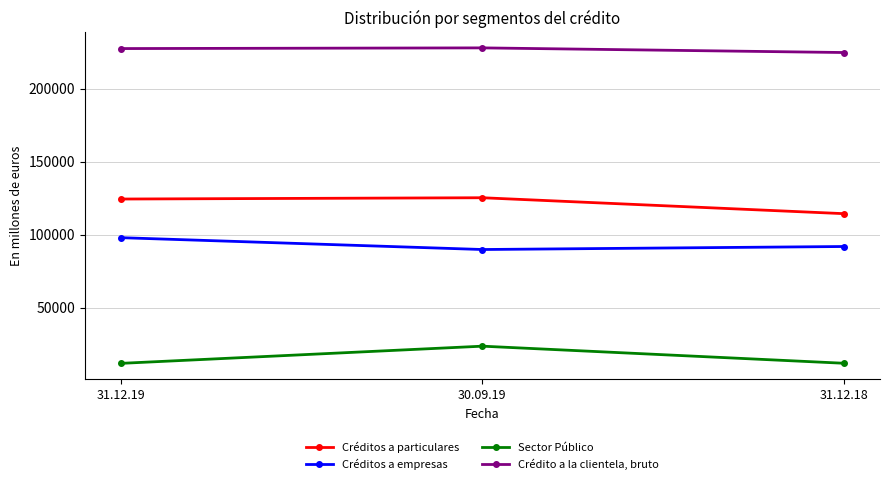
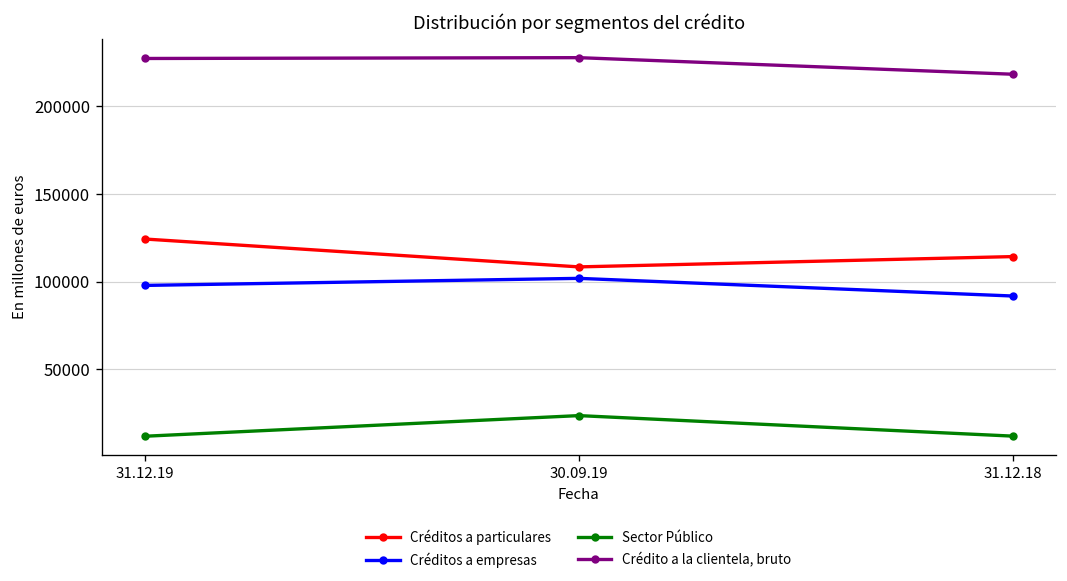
Créditos a particulares, 30.09.19: 125000 -> 108000
Créditos a empresas, 30.09.19: 90000 -> 102000
Crédito a la clientela, bruto, 31.12.18: 225000 -> 218000
